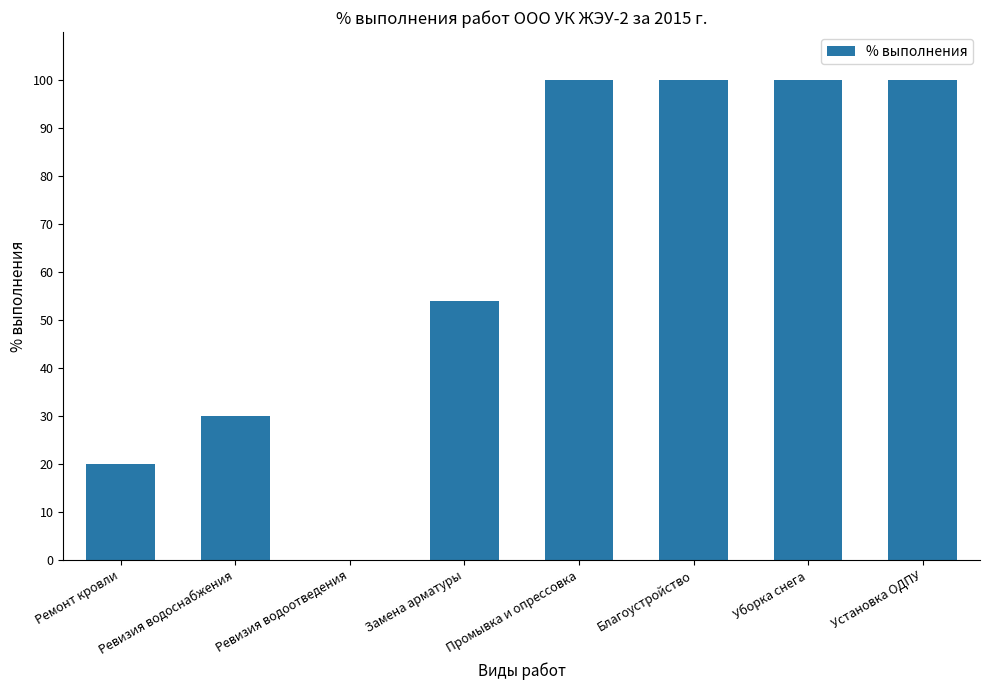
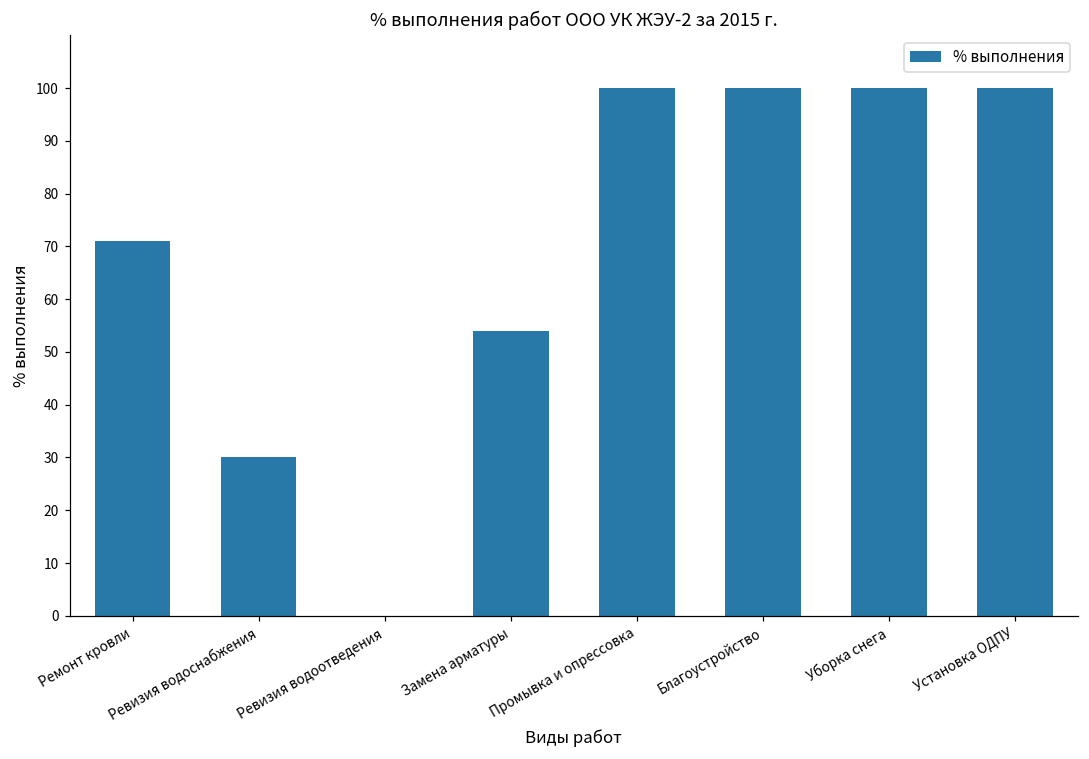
Ремонт кровли: 20 -> 71
